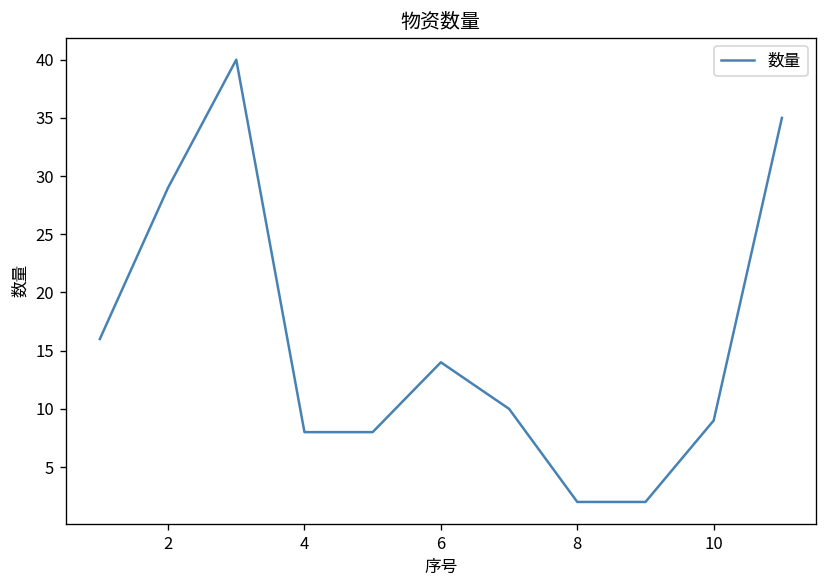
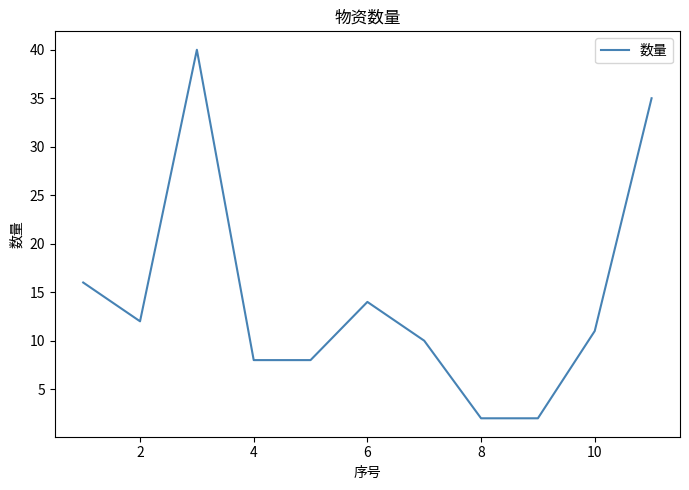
2: 29 -> 12
10: 9 -> 11
